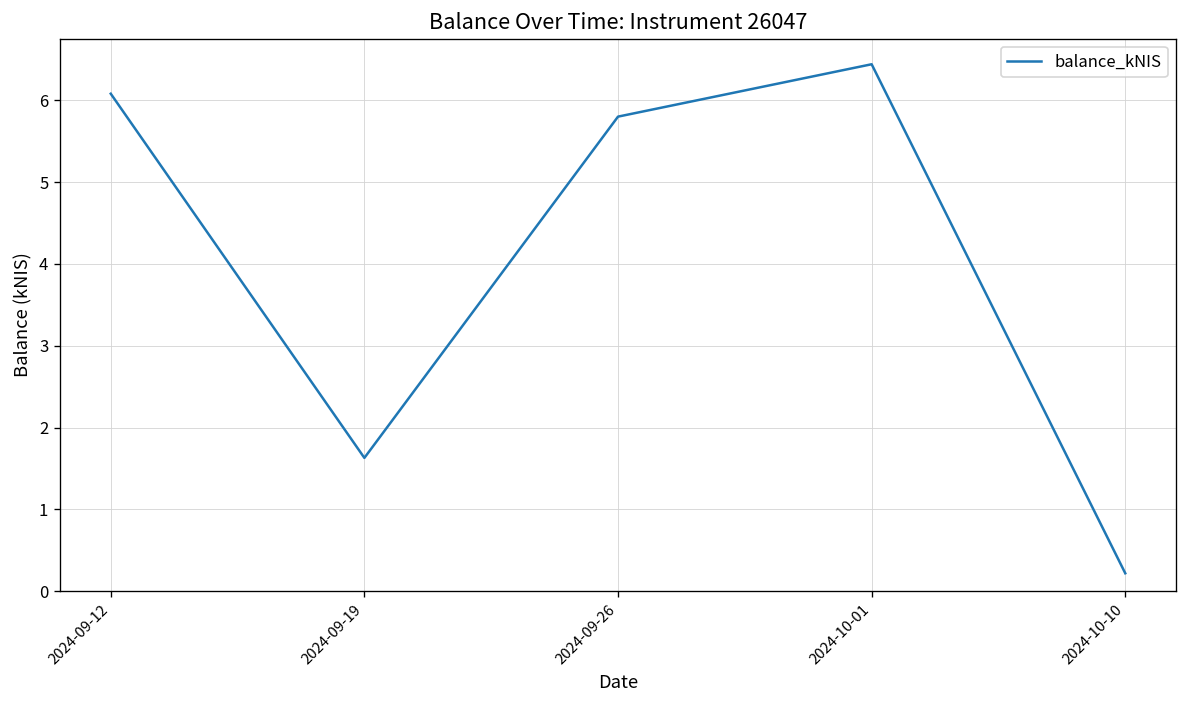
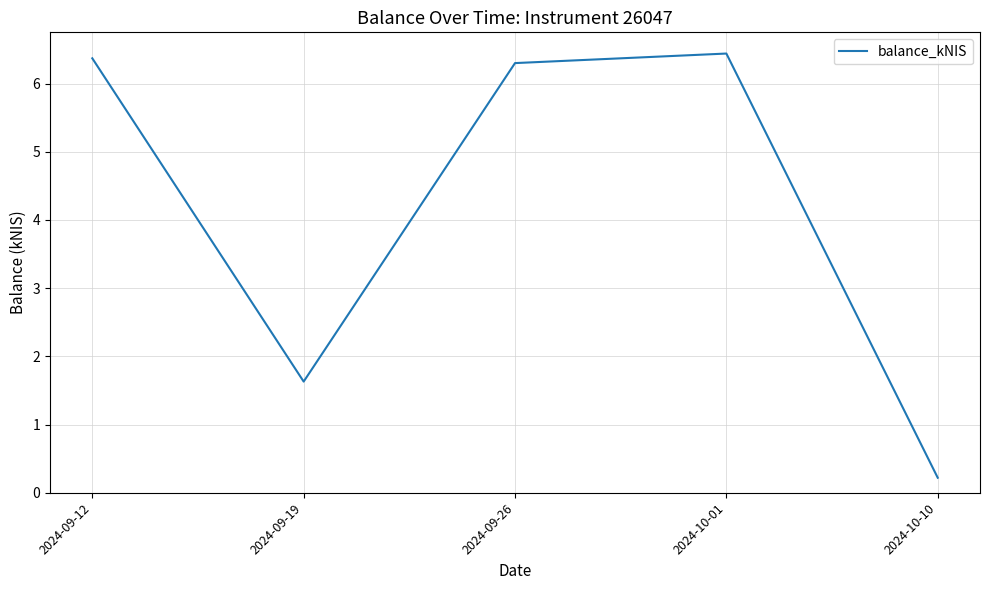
2024-09-12: 6.1 -> 6.4
2024-09-26: 5.8 -> 6.3
